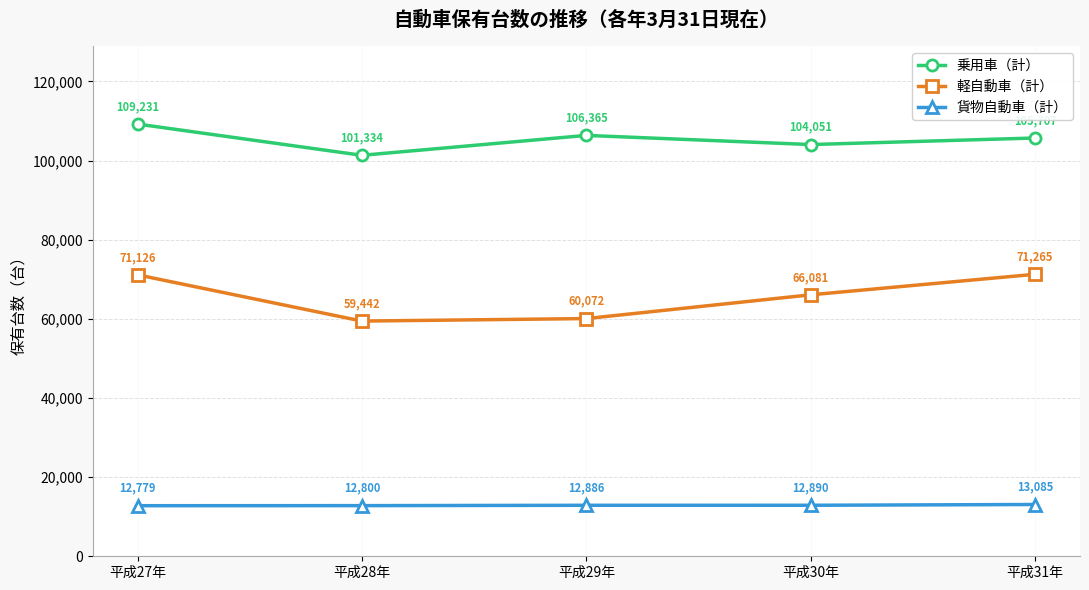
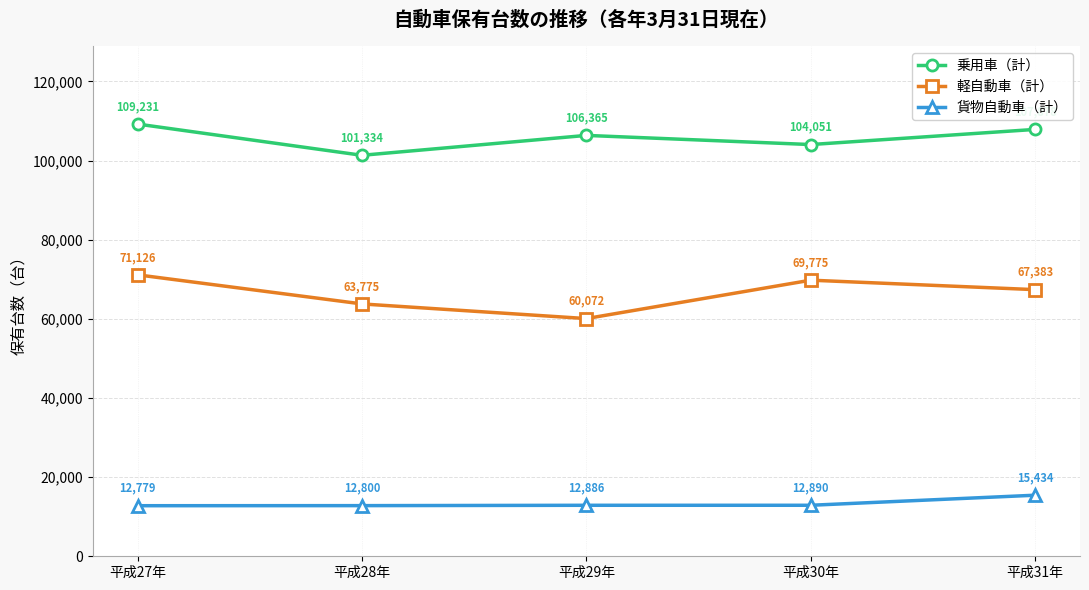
軽自動車（計）, 平成28年: 59,442 -> 63,775
軽自動車（計）, 平成30年: 66,081 -> 69,775
乗用車（計）, 平成31年: 106,000 -> 108,000
軽自動車（計）, 平成31年: 71,265 -> 67,383
貨物自動車（計）, 平成31年: 13,085 -> 15,434
